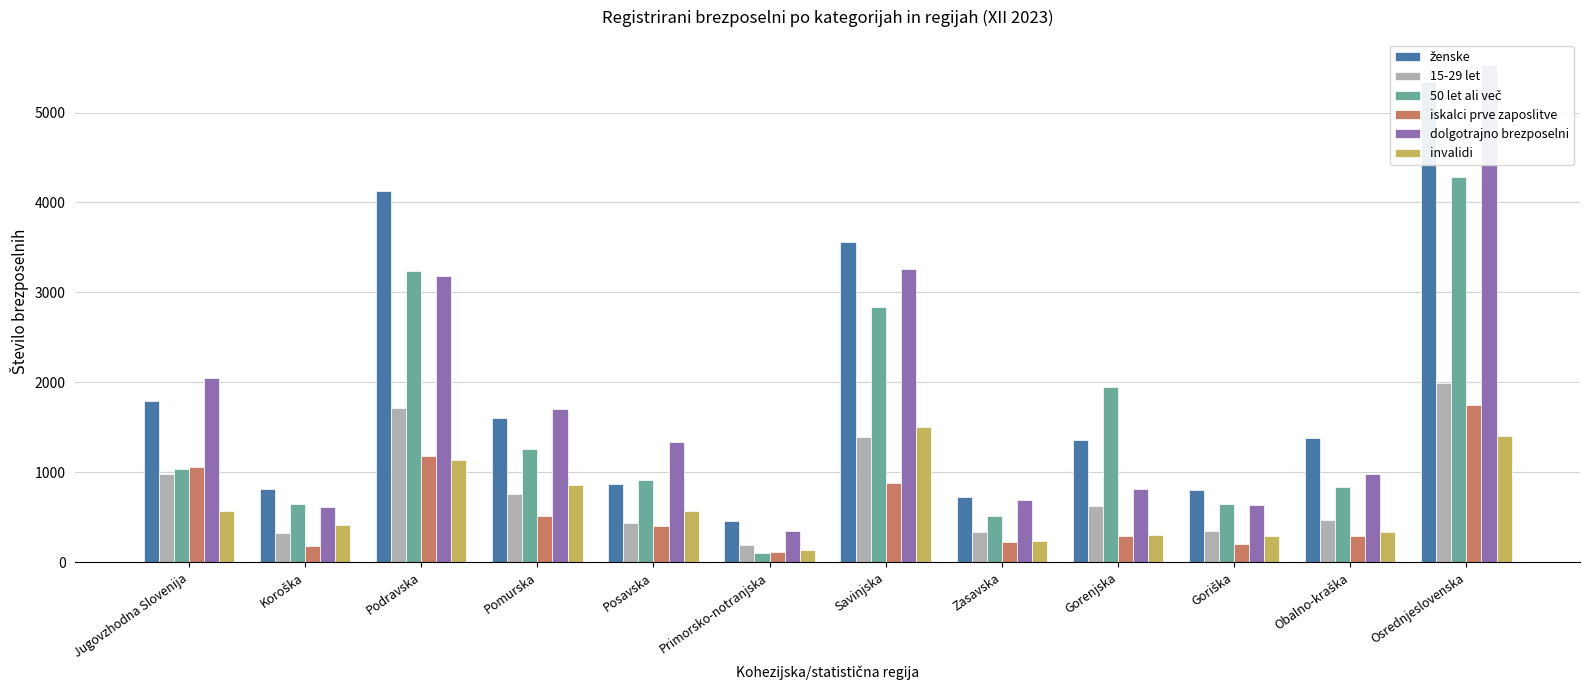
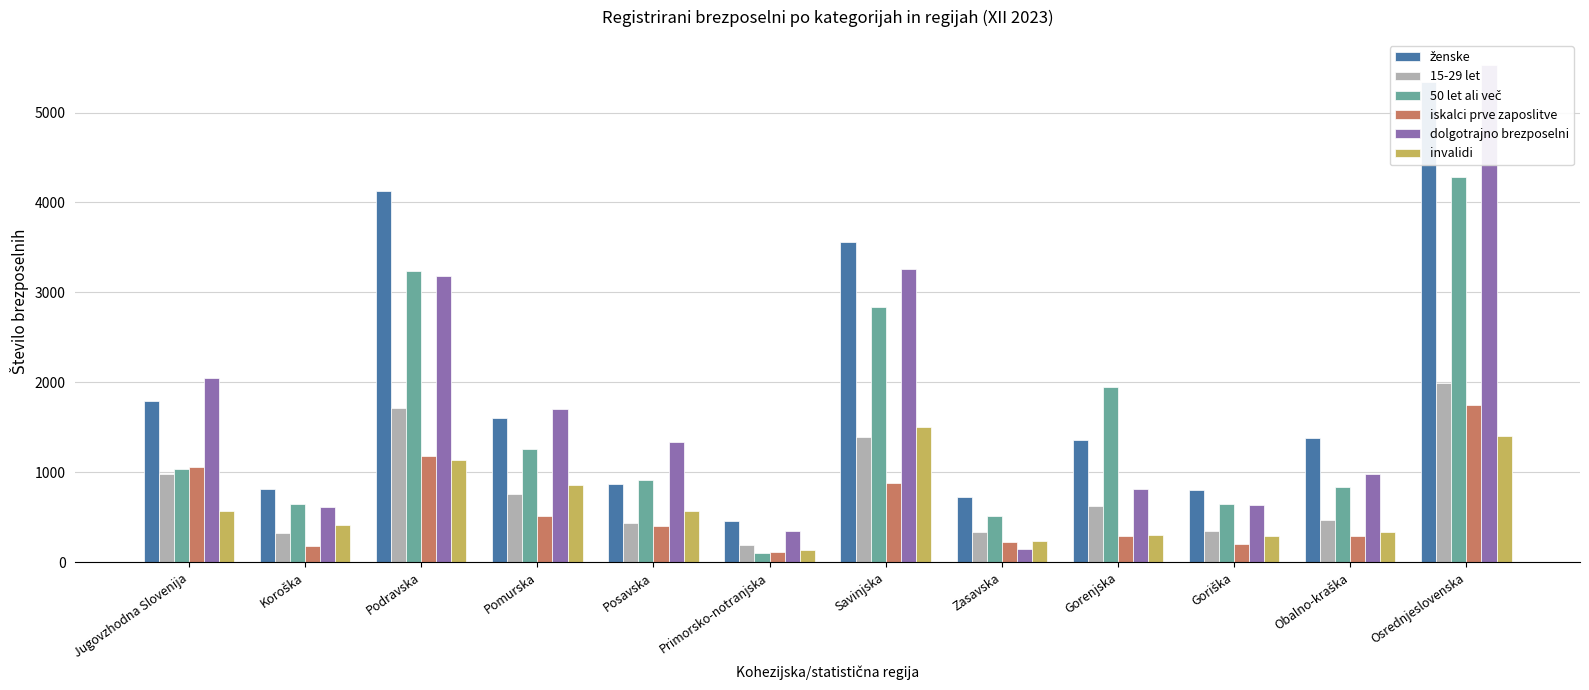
dolgotrajno brezposelni, Zasavska: 700 -> 200
